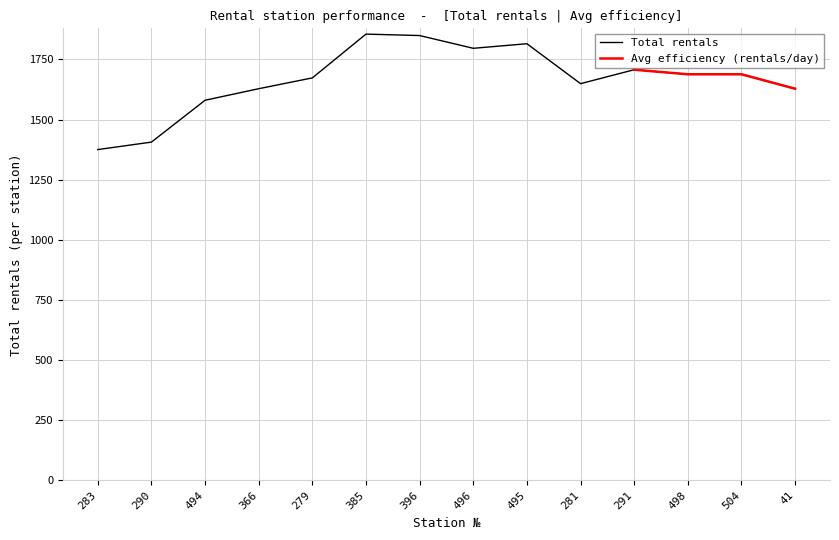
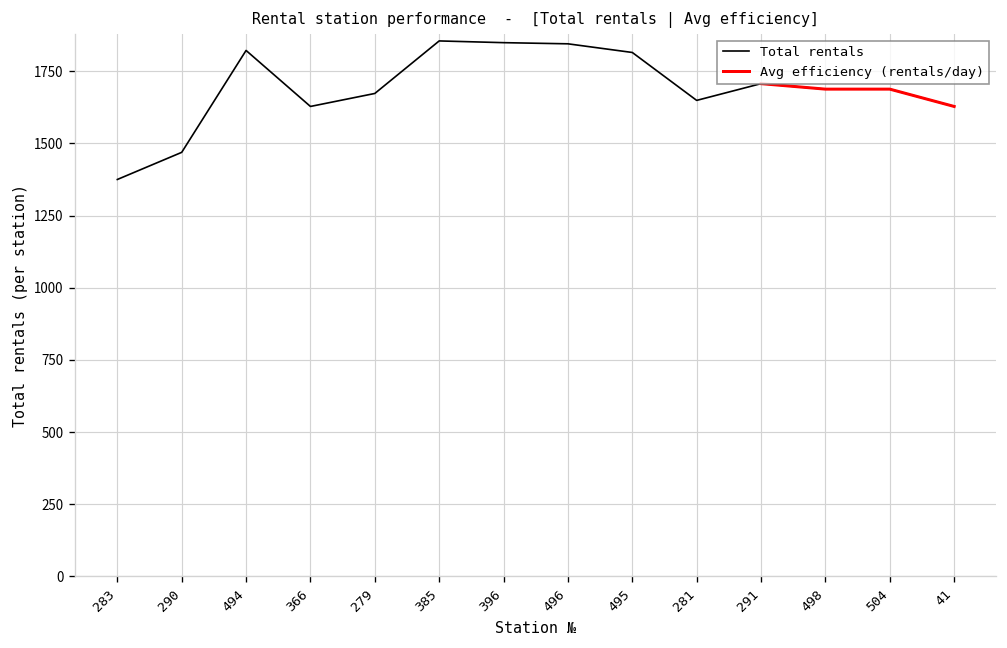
Total rentals, 290: 1410 -> 1470
Total rentals, 494: 1580 -> 1820
Total rentals, 496: 1800 -> 1850
